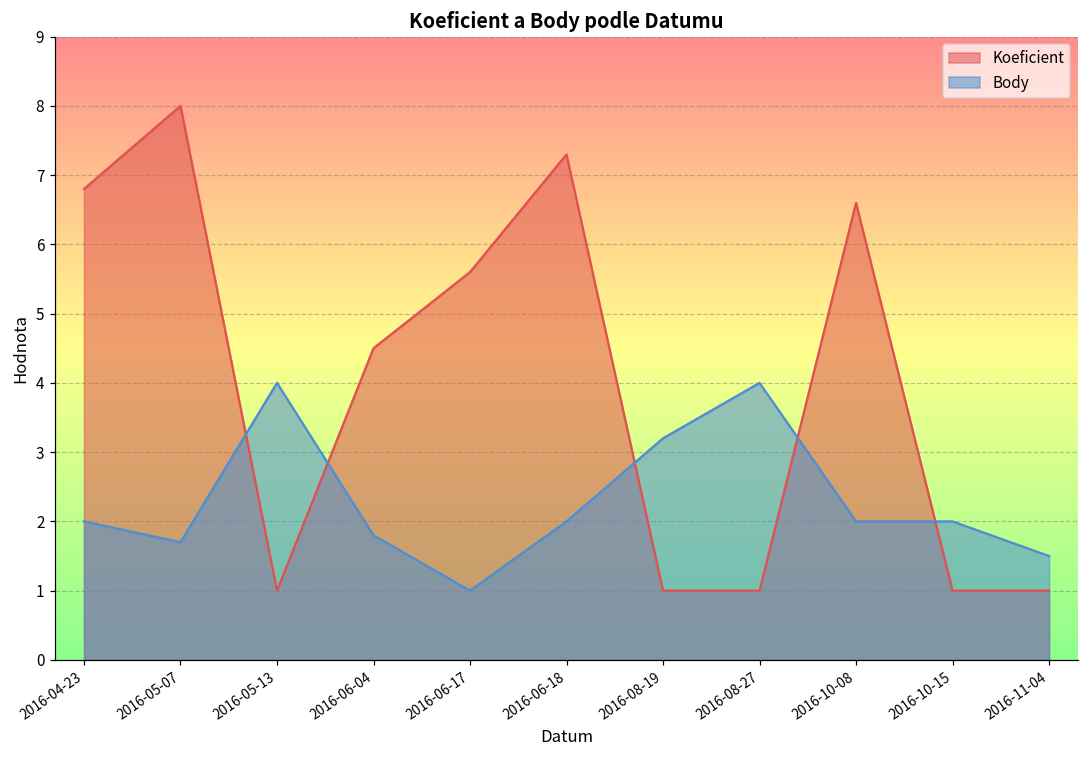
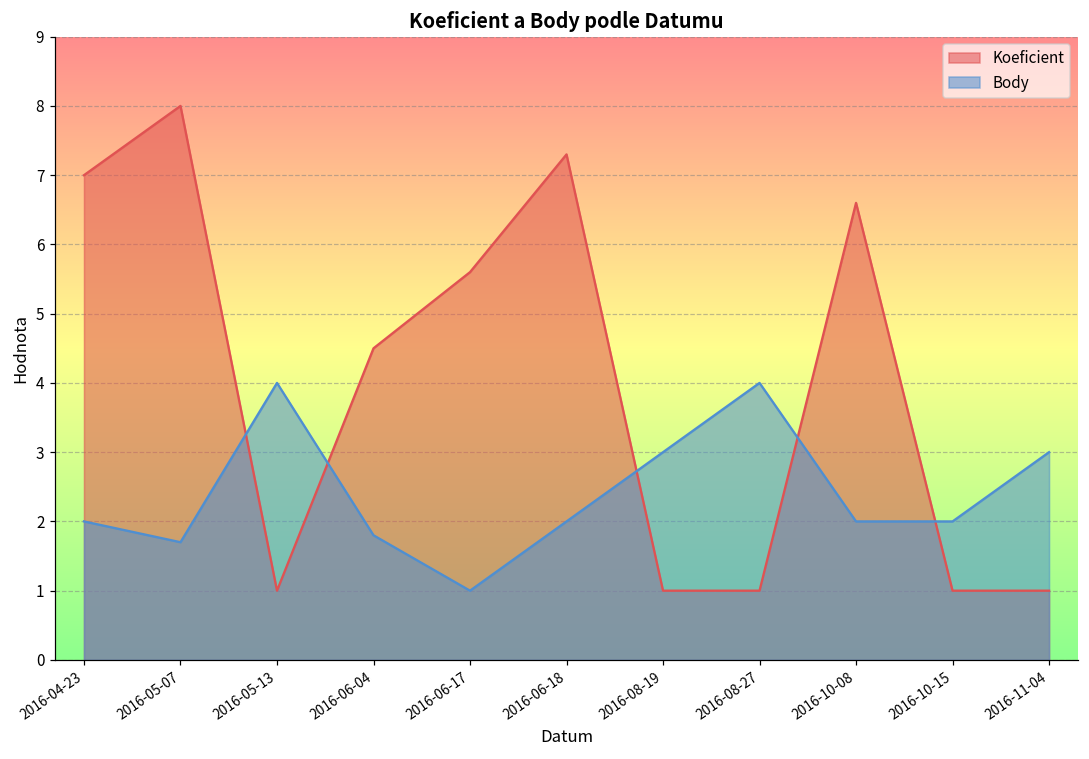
Koeficient, 2016-04-23: 6.8 -> 7.0
Body, 2016-08-19: 3.2 -> 3.0
Body, 2016-11-04: 1.5 -> 3.0
